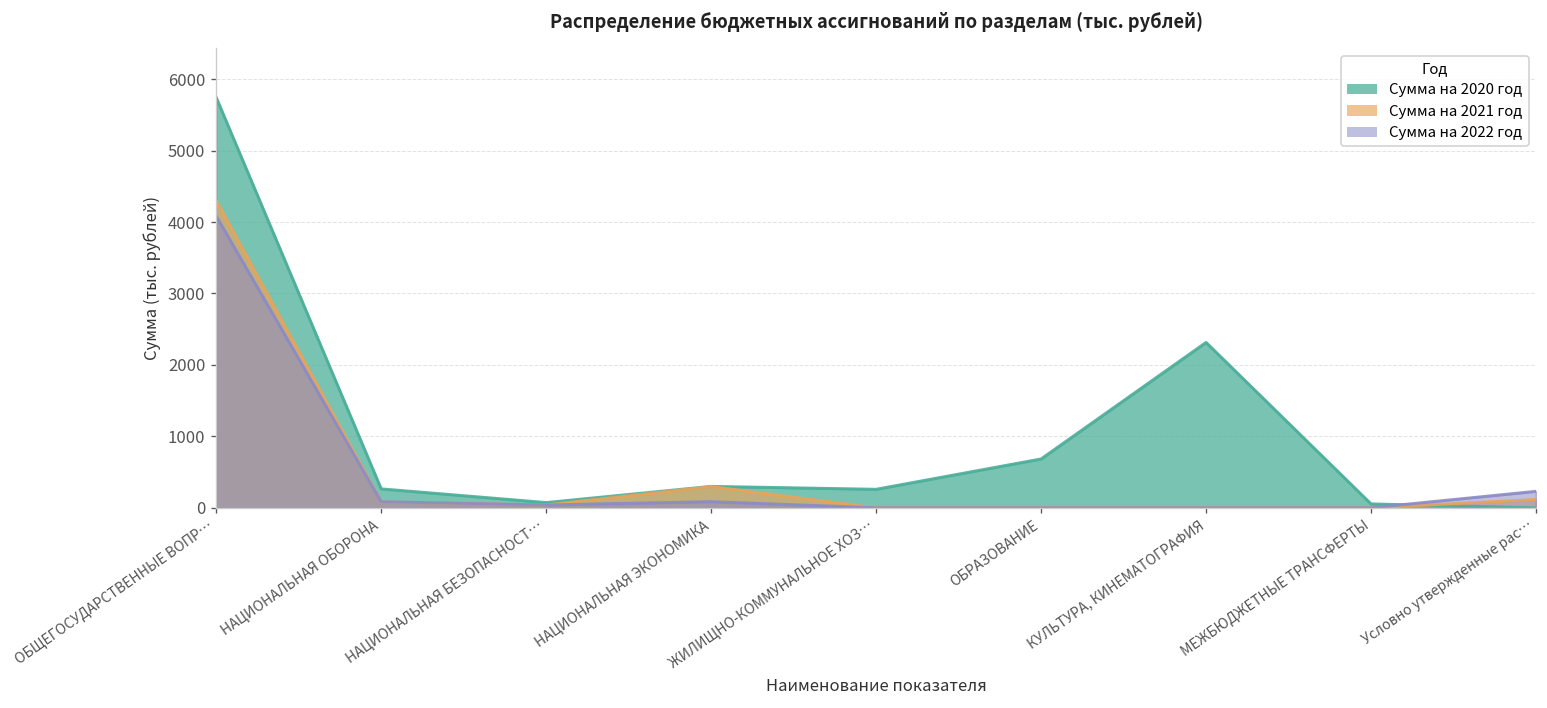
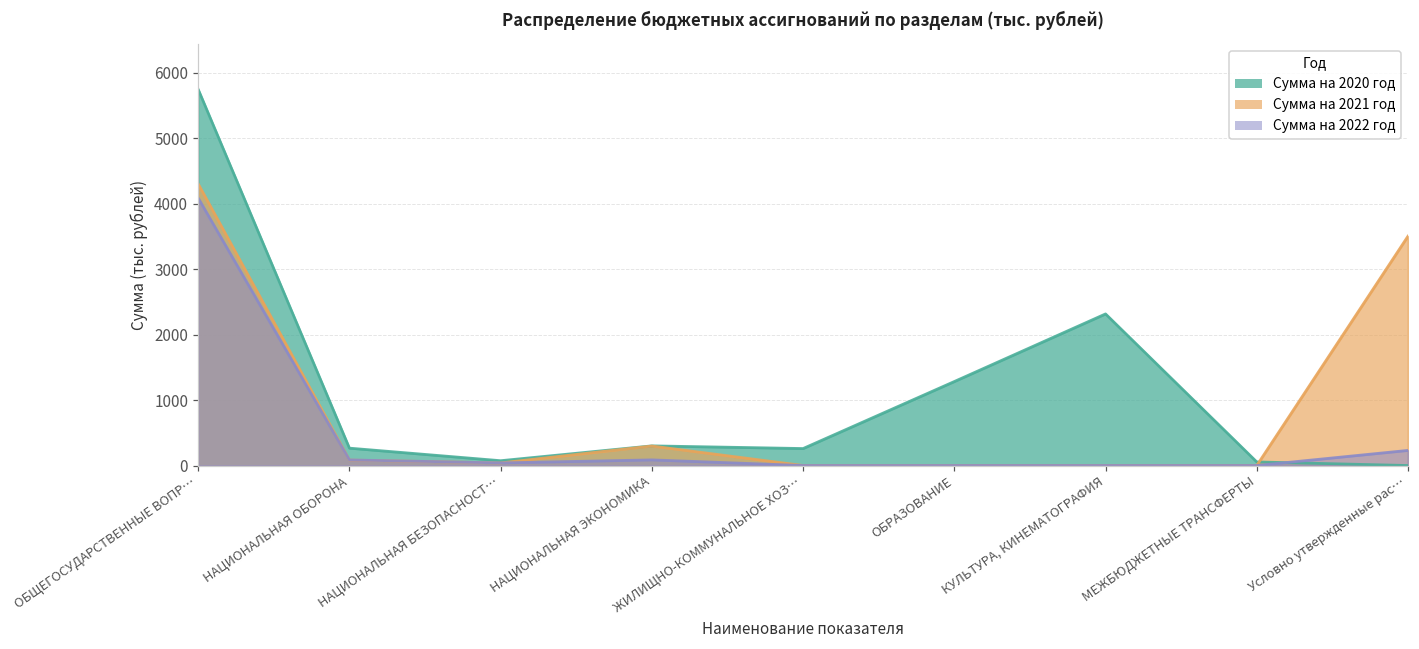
Сумма на 2020 год, ОБРАЗОВАНИЕ: 700 -> 1300
Сумма на 2021 год, Условно утвержденные рас…: 100 -> 3500
